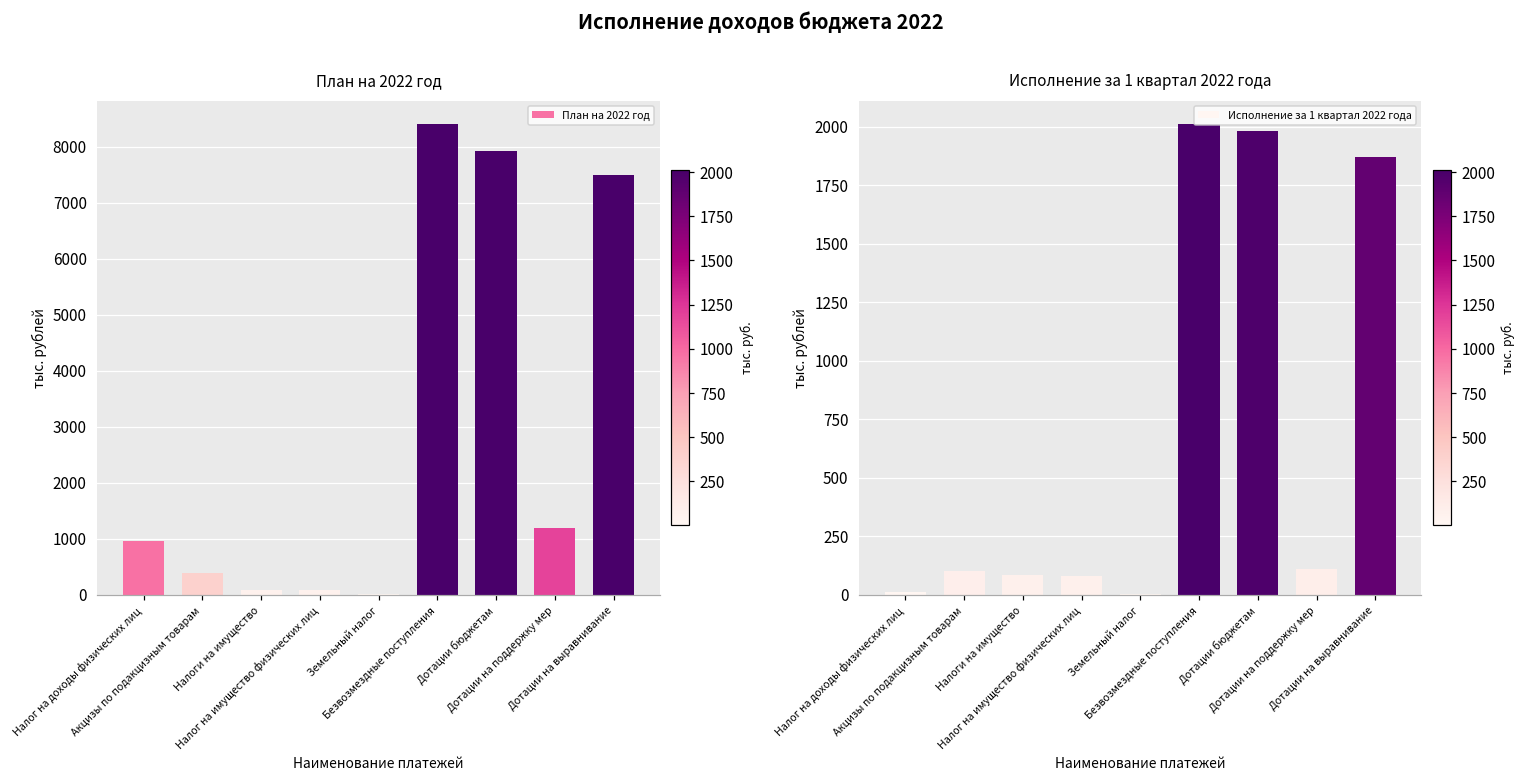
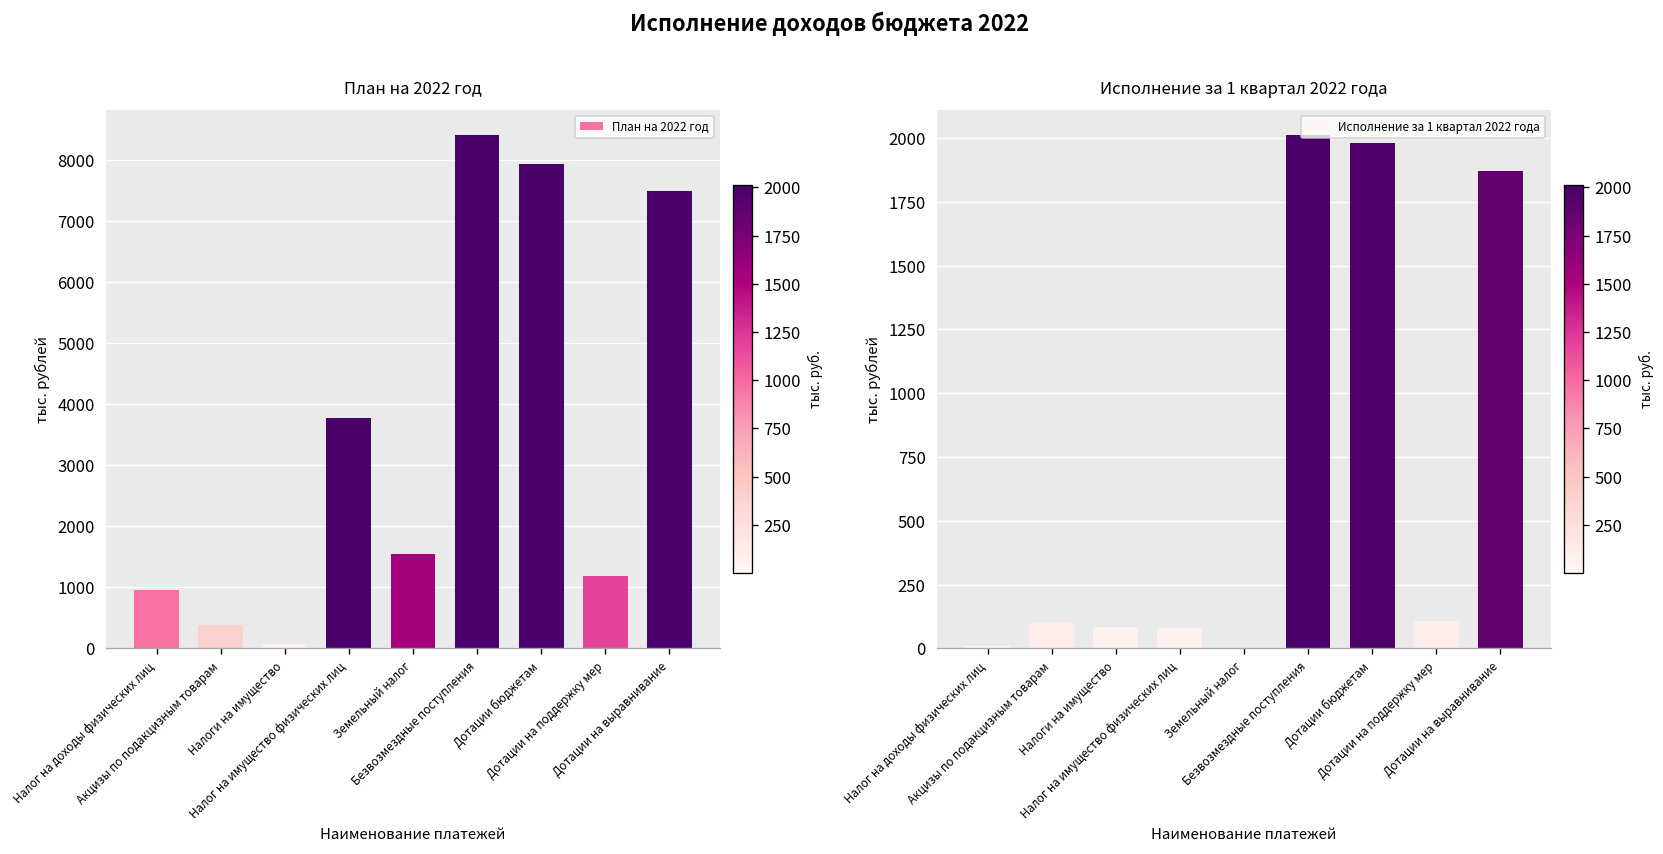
План на 2022 год, Налог на имущество физических лиц: 100 -> 3800
План на 2022 год, Земельный налог: 0 -> 1500
